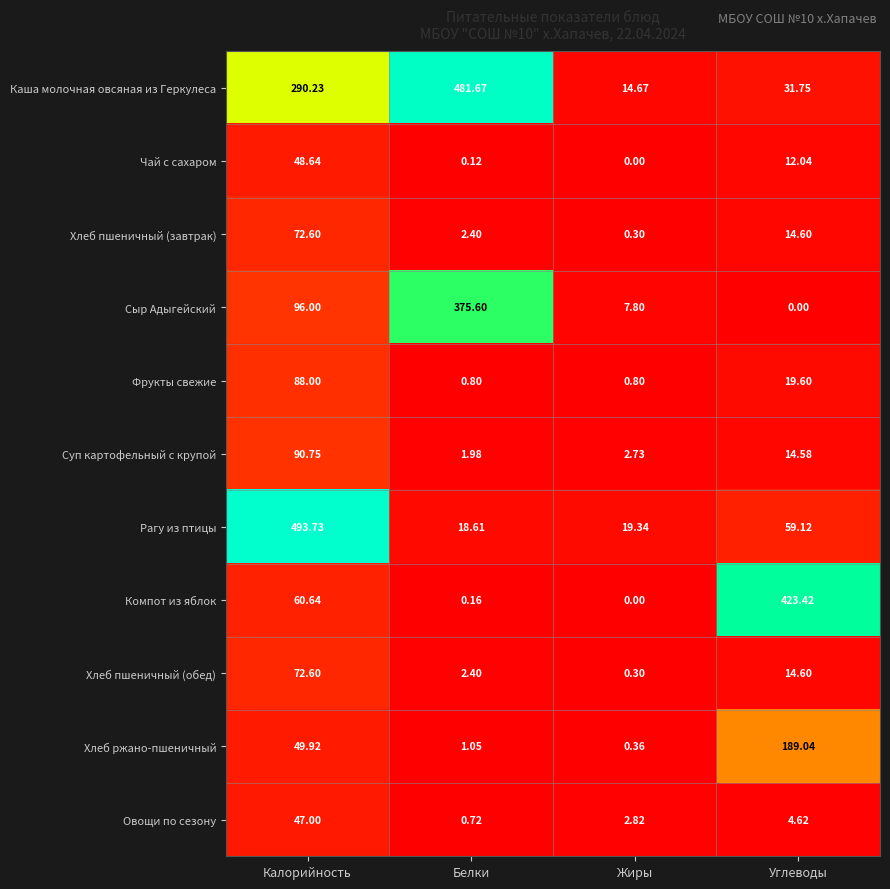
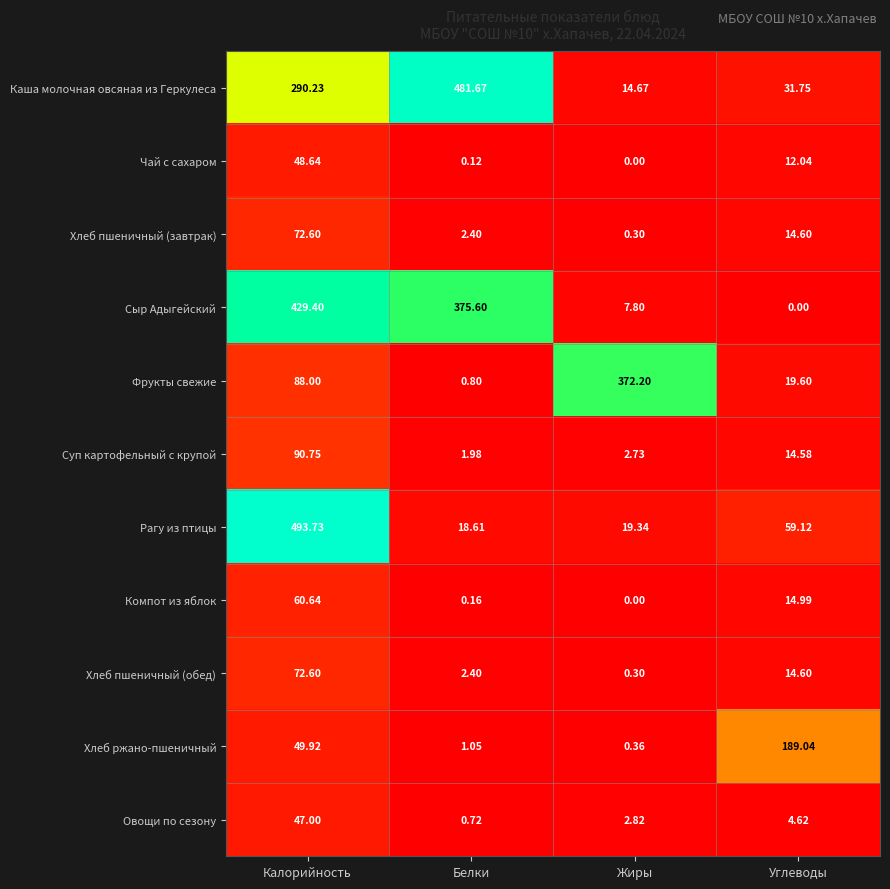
Сыр Адыгейский, Калорийность: 96.00 -> 429.40
Фрукты свежие, Жиры: 0.80 -> 372.20
Компот из яблок, Углеводы: 423.42 -> 14.99
